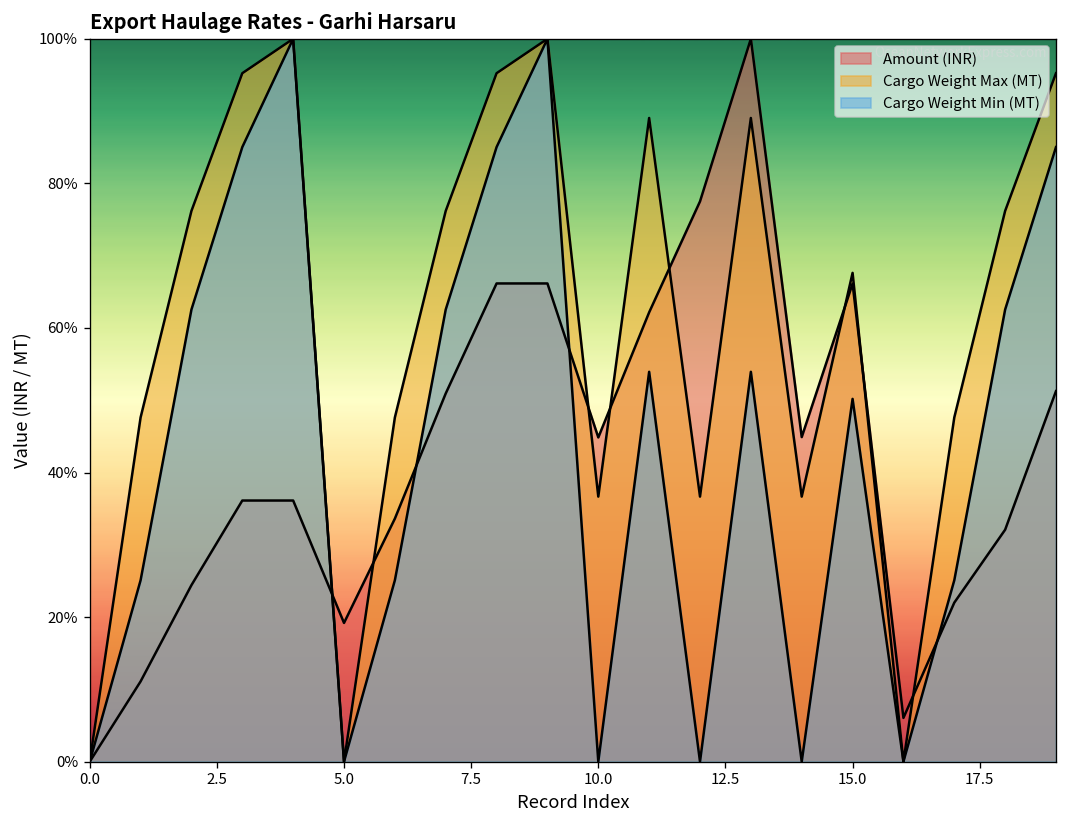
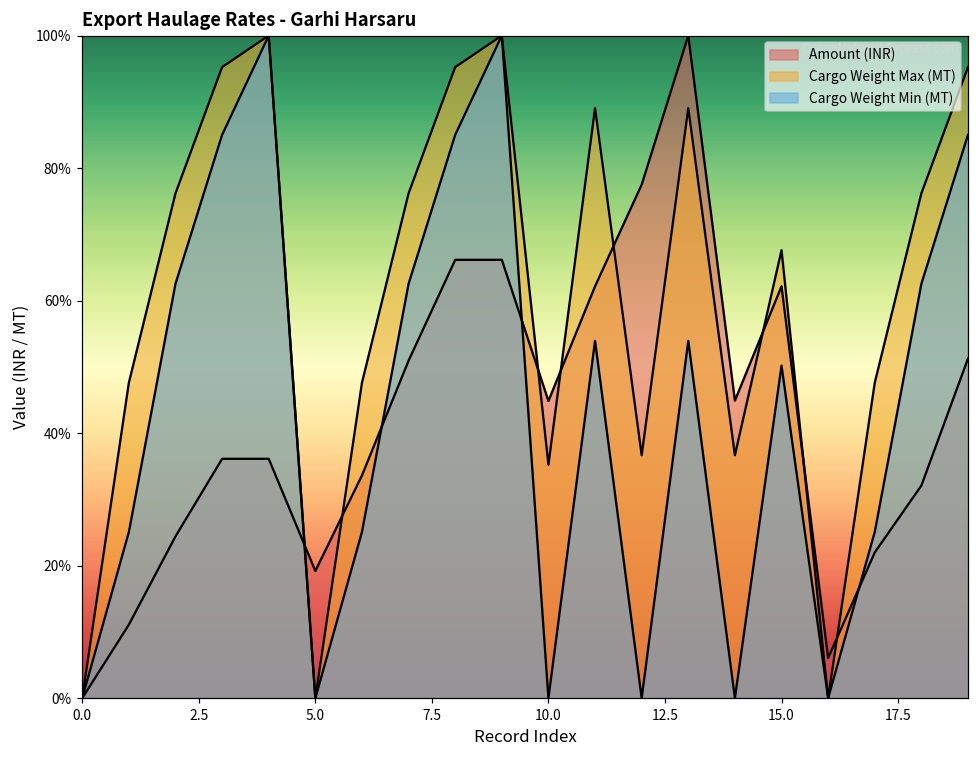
Cargo Weight Max (MT), 10.0: 37% -> 35%
Amount (INR), 15.0: 66% -> 62%
